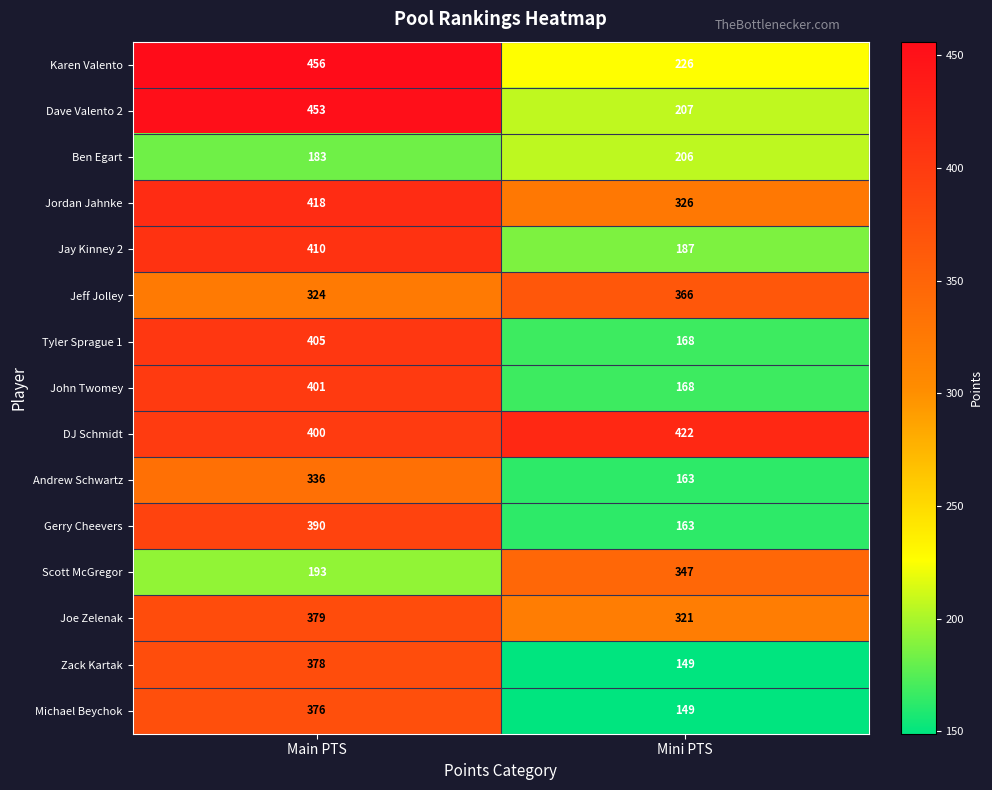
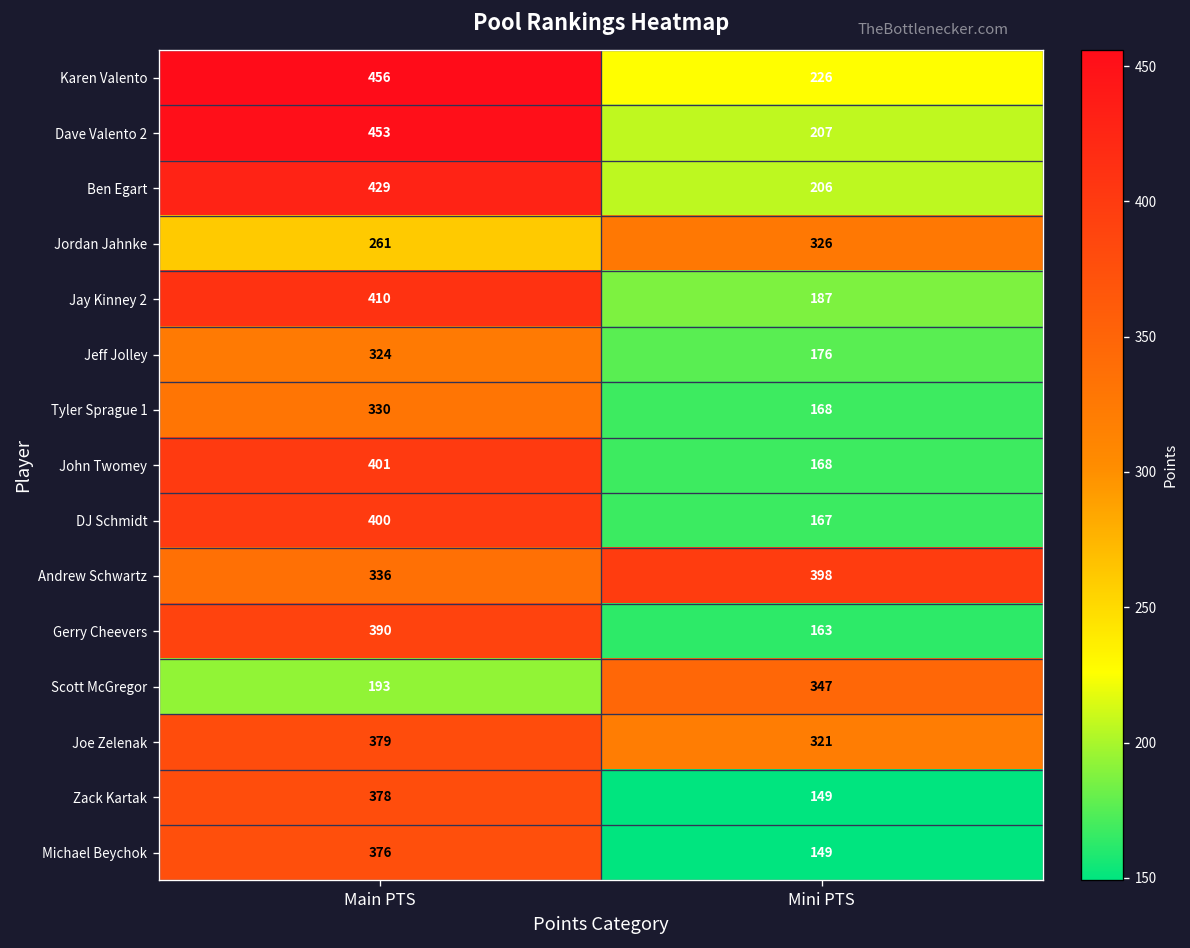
Ben Egart, Main PTS: 183 -> 429
Jordan Jahnke, Main PTS: 418 -> 261
Jeff Jolley, Mini PTS: 366 -> 176
Tyler Sprague 1, Main PTS: 405 -> 330
DJ Schmidt, Mini PTS: 422 -> 167
Andrew Schwartz, Mini PTS: 163 -> 398
